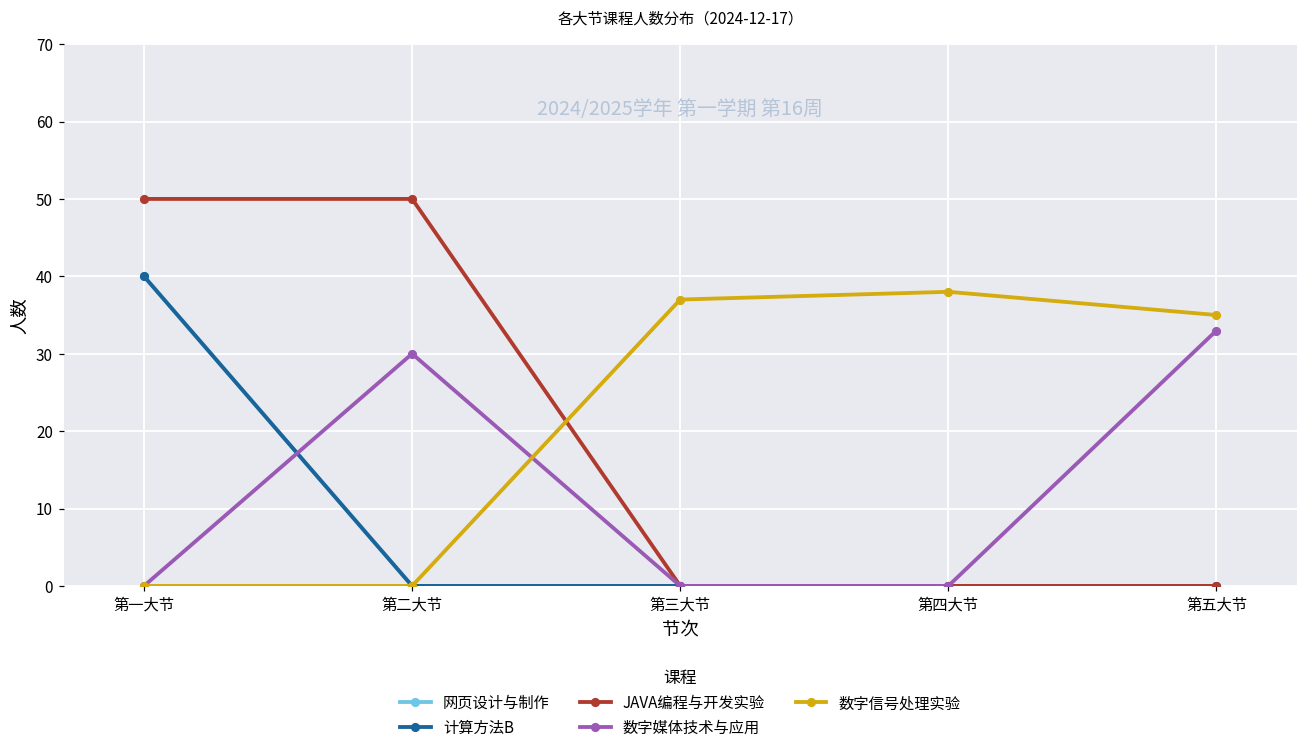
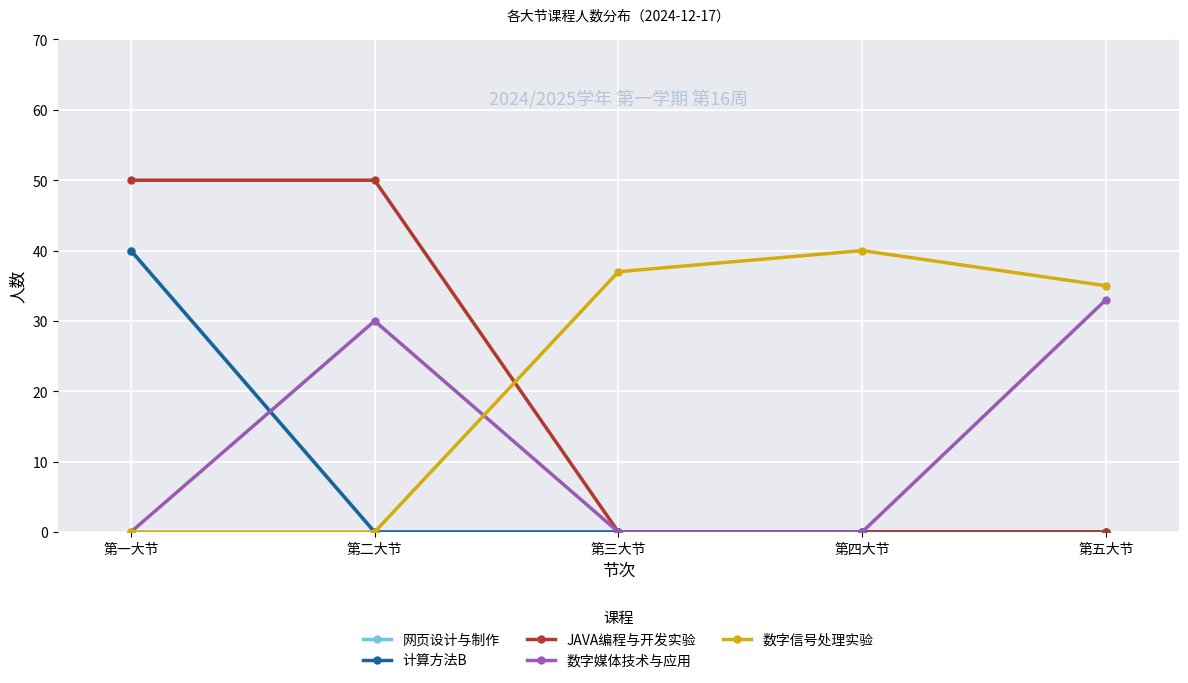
数字信号处理实验, 第四大节: 38 -> 40
